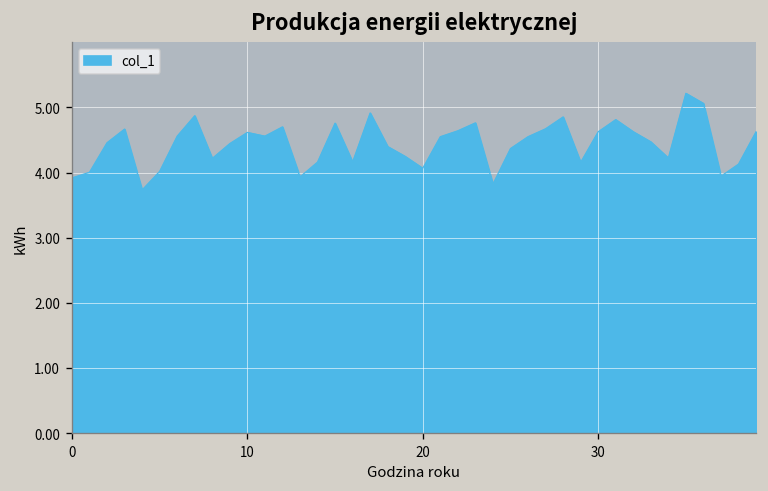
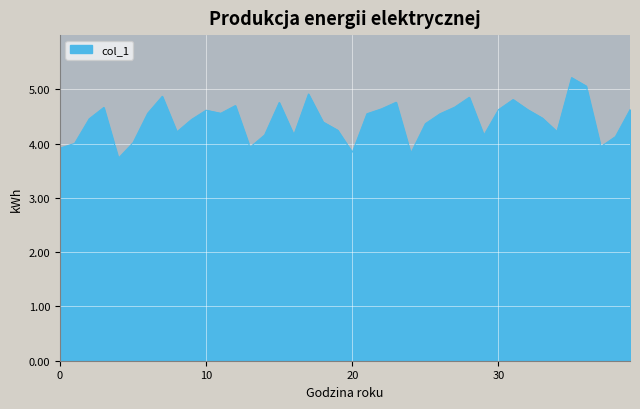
20: 4.1 -> 3.8
